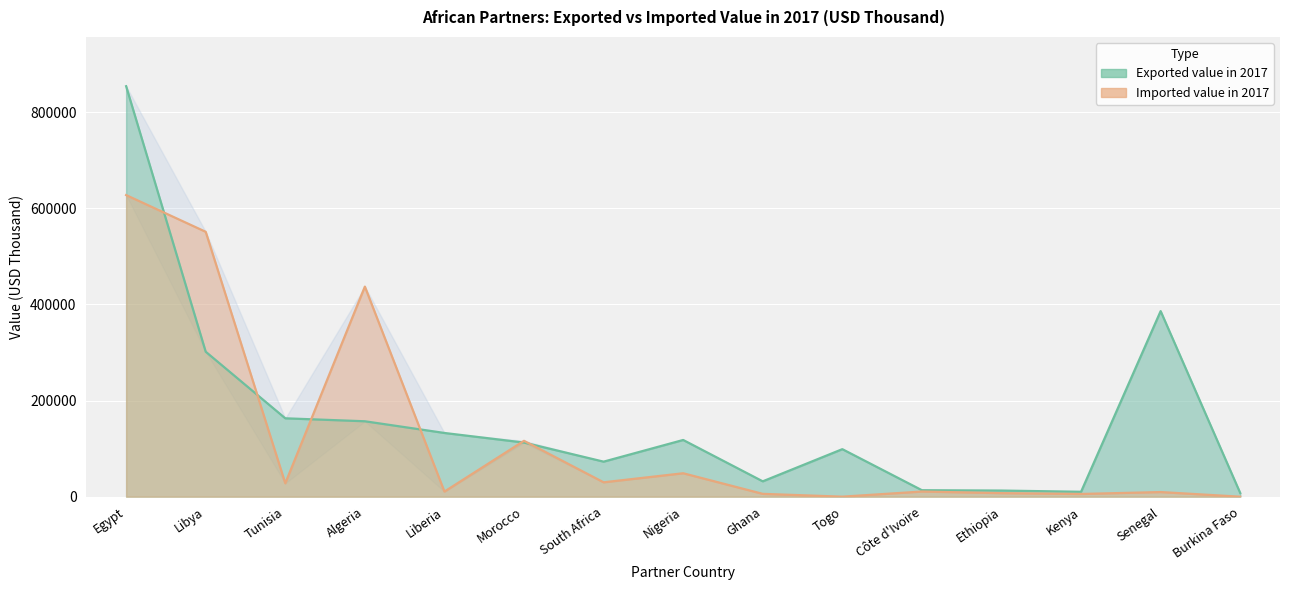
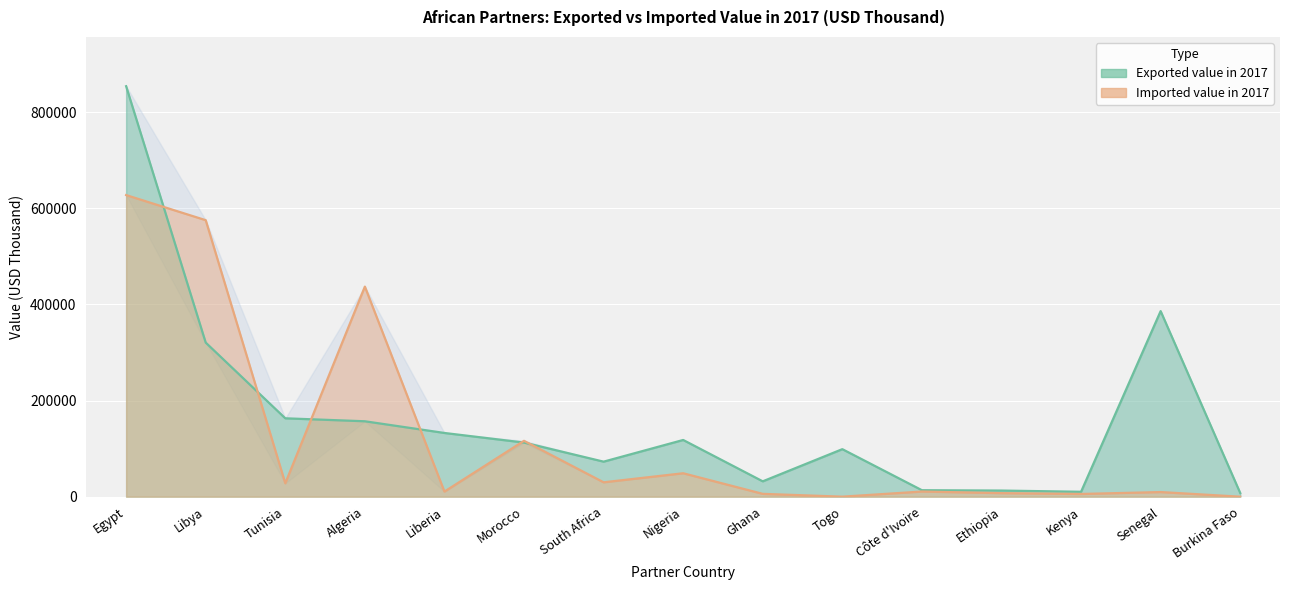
Exported value in 2017, Libya: 300000 -> 320000
Imported value in 2017, Libya: 550000 -> 580000
